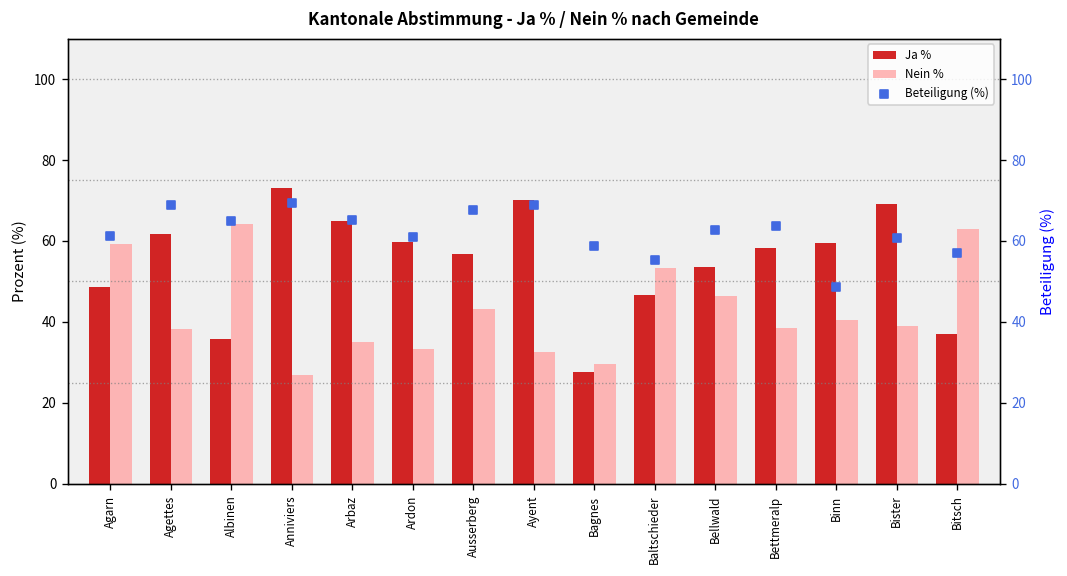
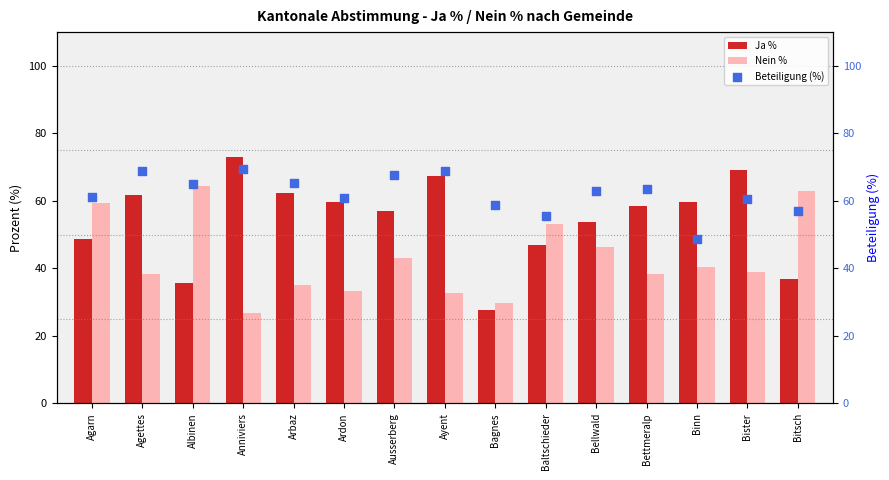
Ja %, Arbaz: 65 -> 62
Ja %, Ayent: 70 -> 67
